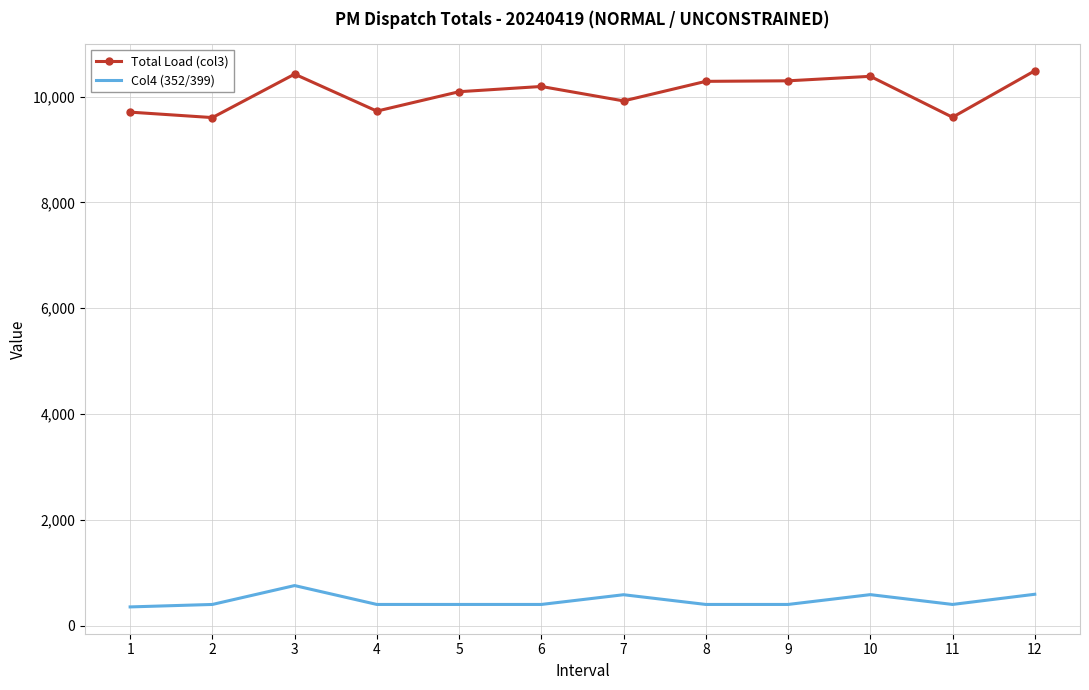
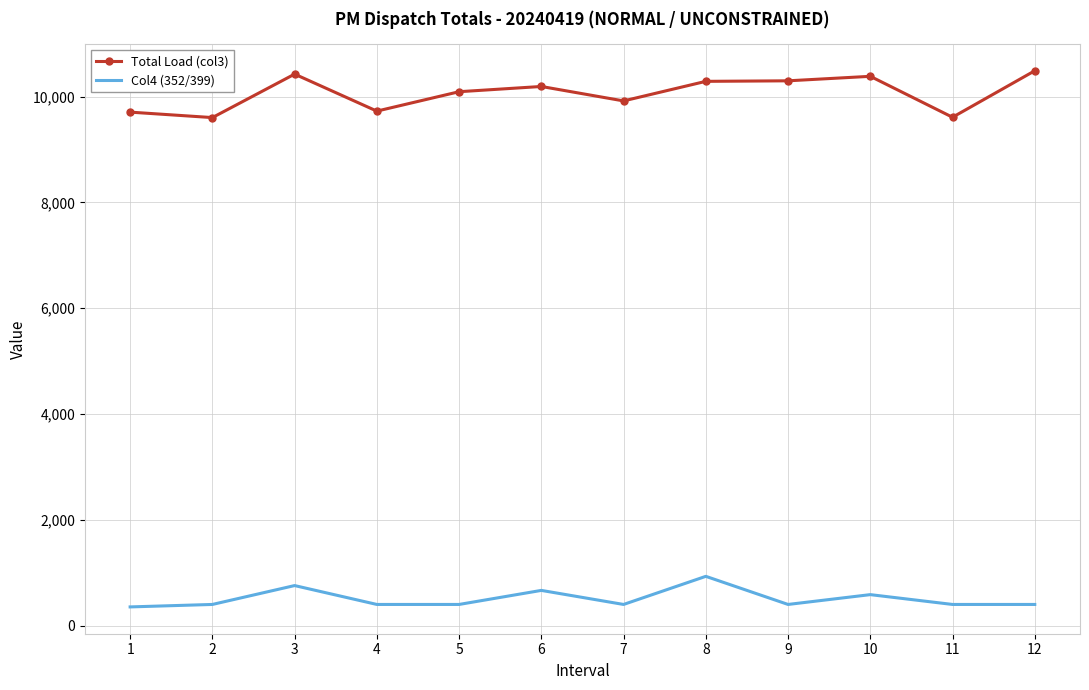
Col4 (352/399), 6: 400 -> 700
Col4 (352/399), 7: 600 -> 400
Col4 (352/399), 8: 400 -> 900
Col4 (352/399), 12: 600 -> 400
